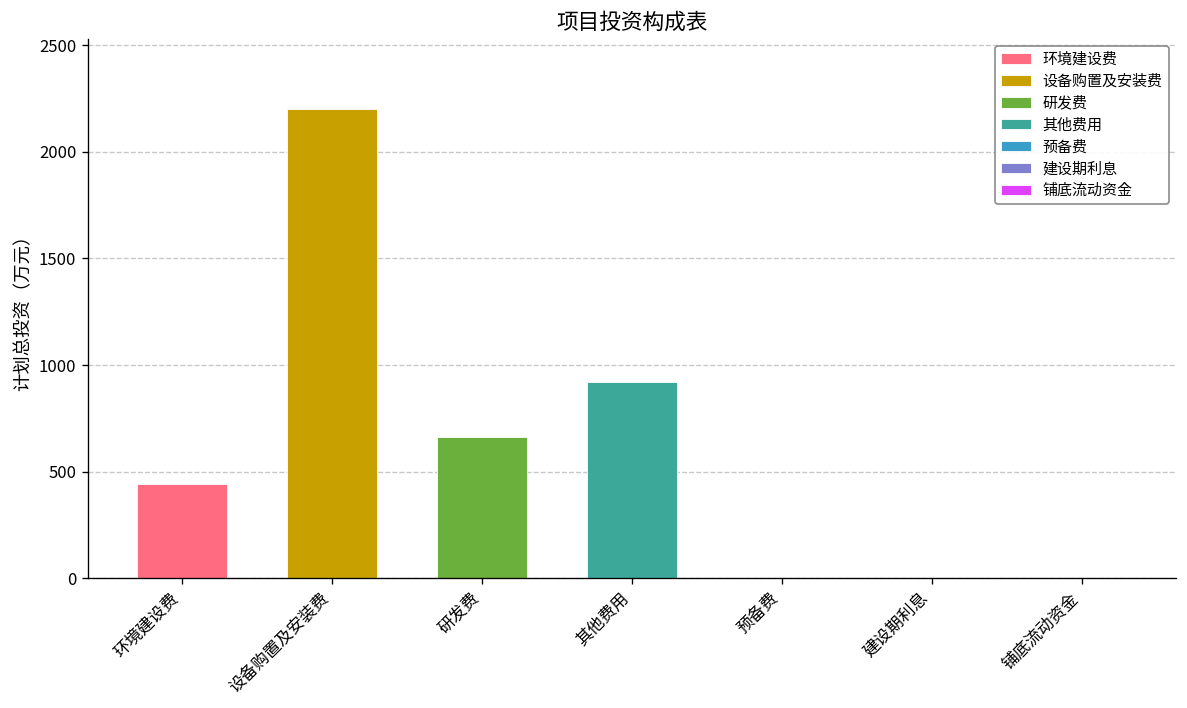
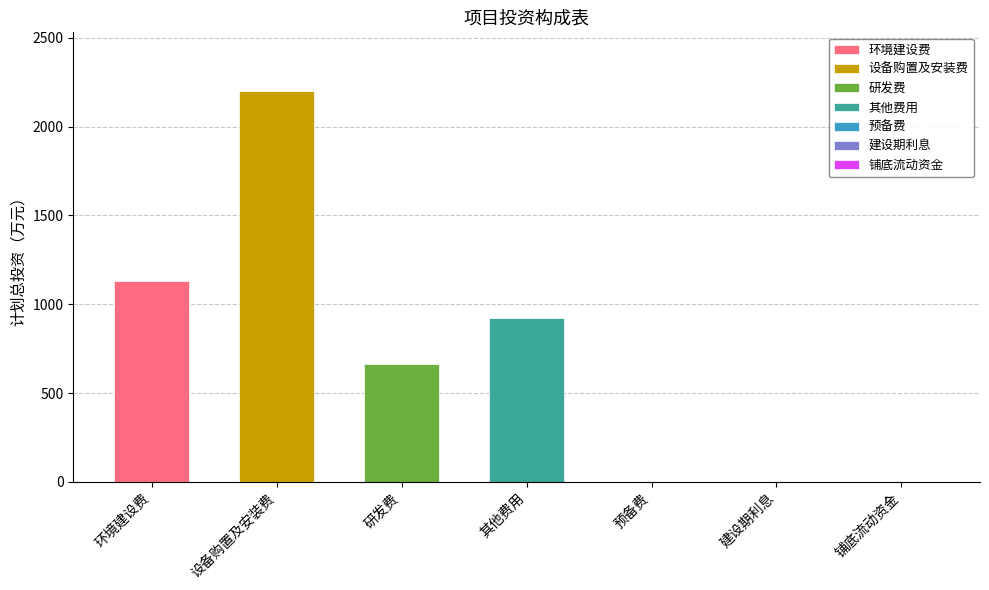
环境建设费: 440 -> 1130
